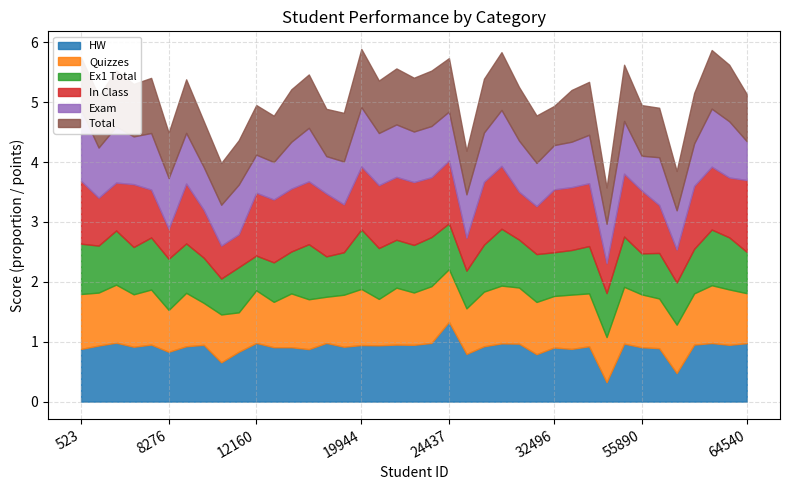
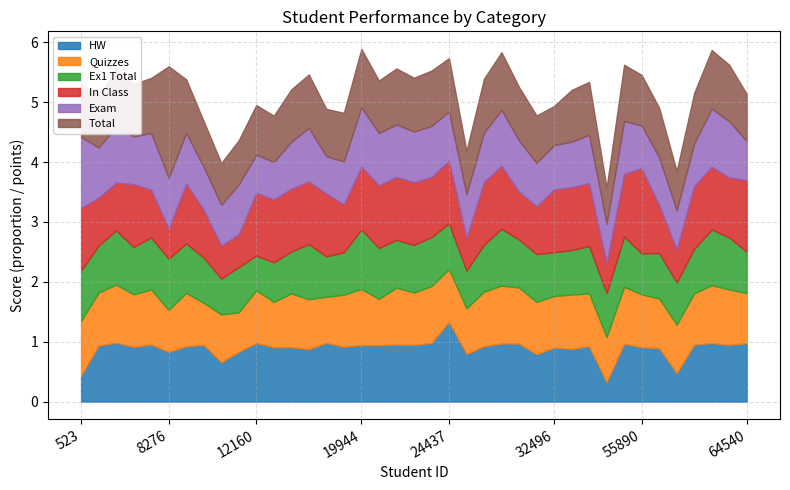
HW, 523: 0.9 -> 0.4
Total, 8276: 0.8 -> 1.9
In Class, 55890: 1.0 -> 1.4
Exam, 55890: 0.6 -> 0.7
